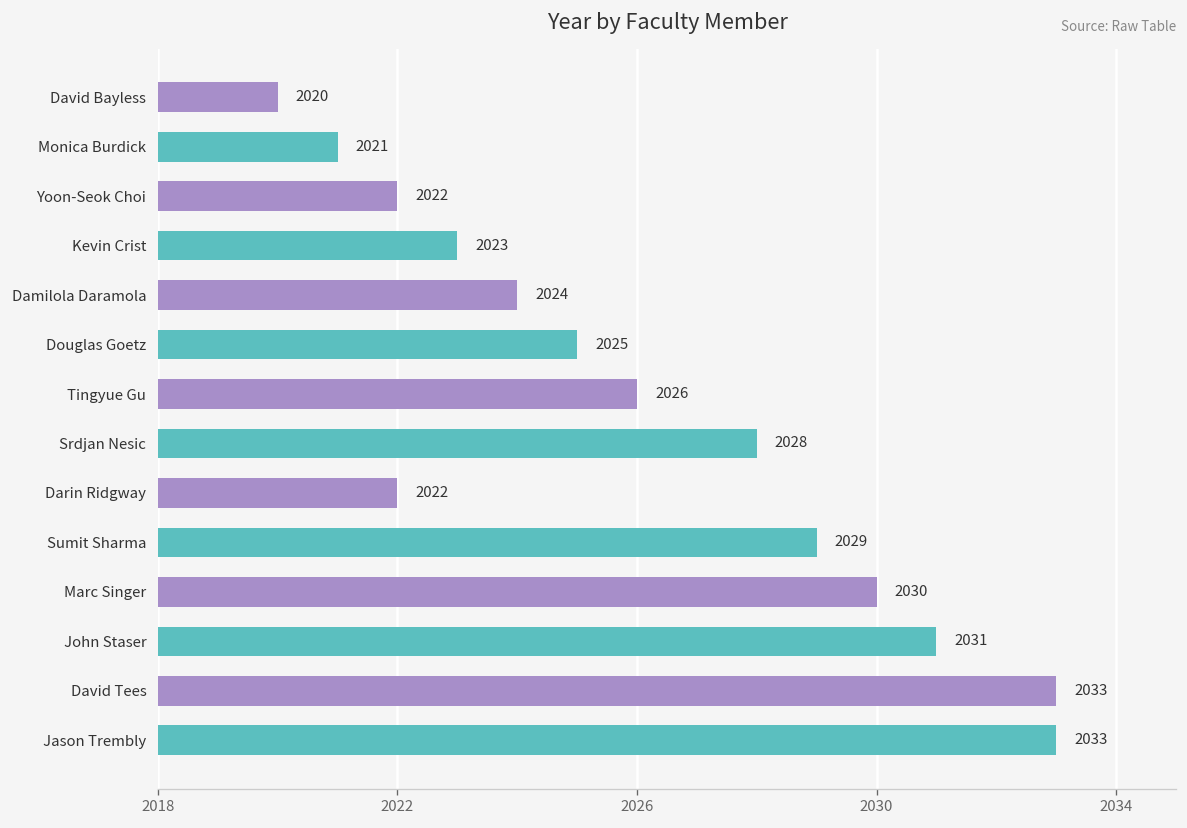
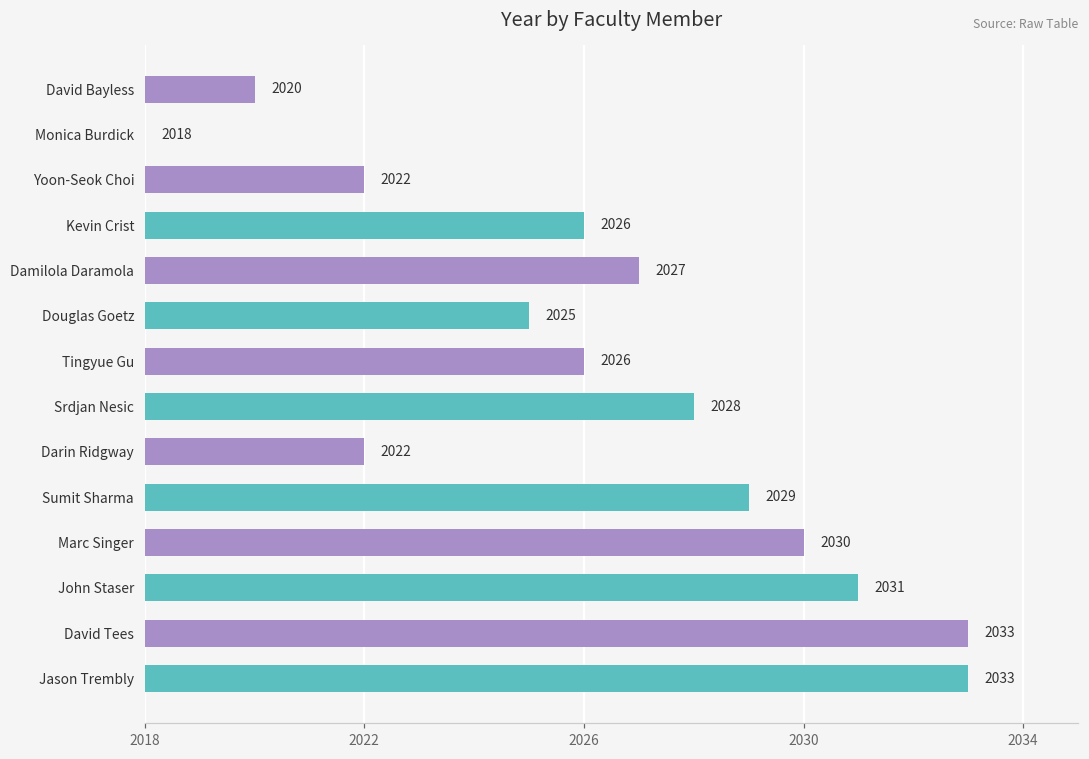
Monica Burdick: 2021 -> 2018
Kevin Crist: 2023 -> 2026
Damilola Daramola: 2024 -> 2027
